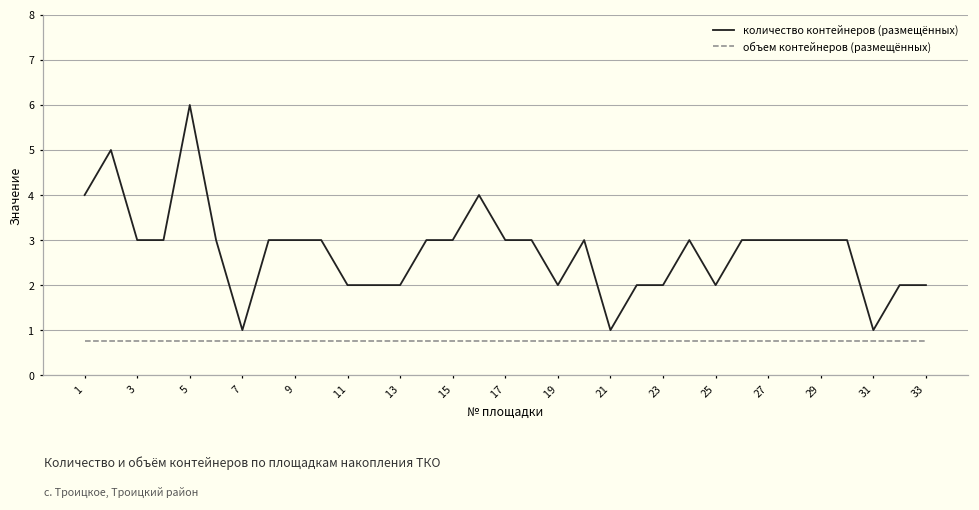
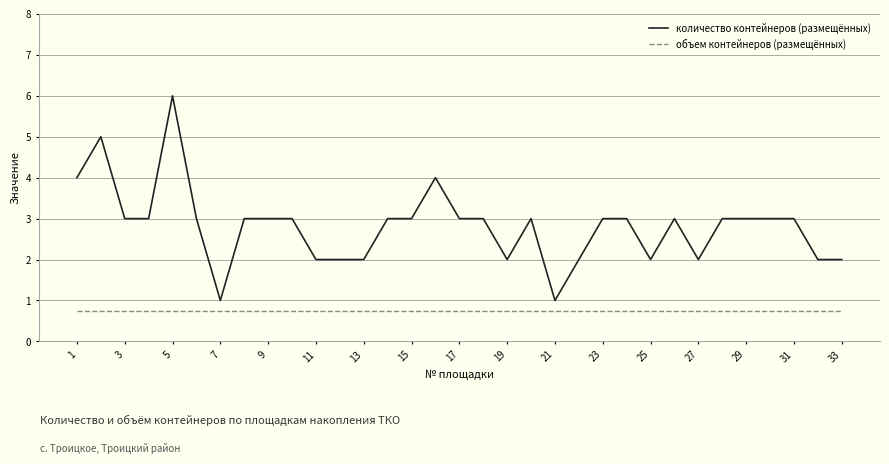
количество контейнеров (размещённых), 23: 2 -> 3
количество контейнеров (размещённых), 27: 3 -> 2
количество контейнеров (размещённых), 31: 1 -> 3
